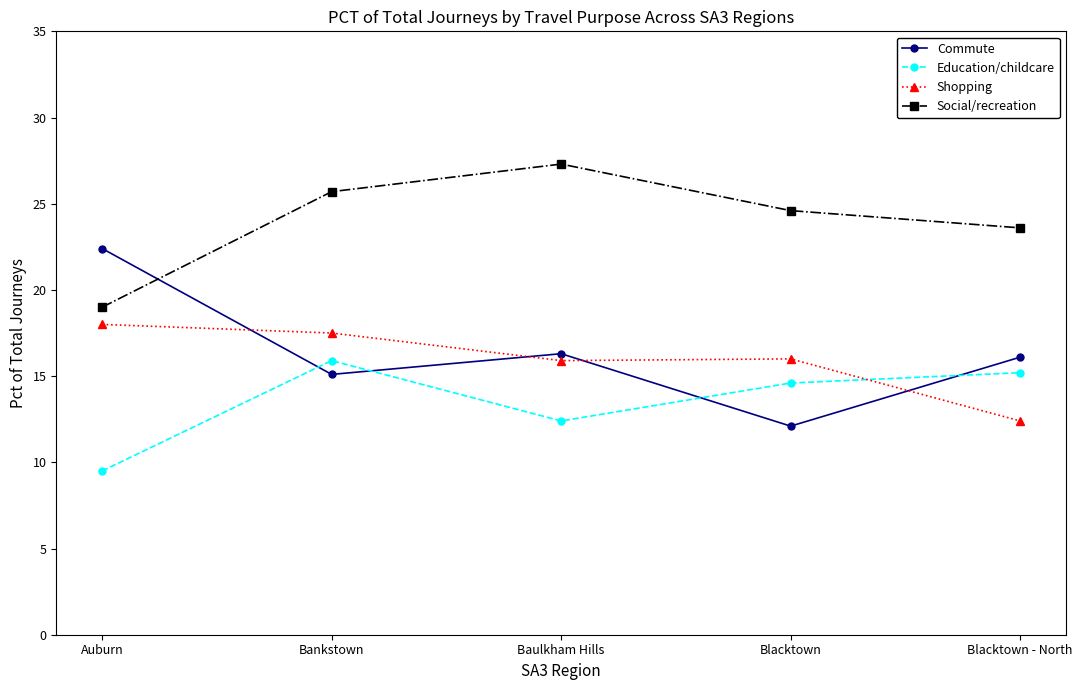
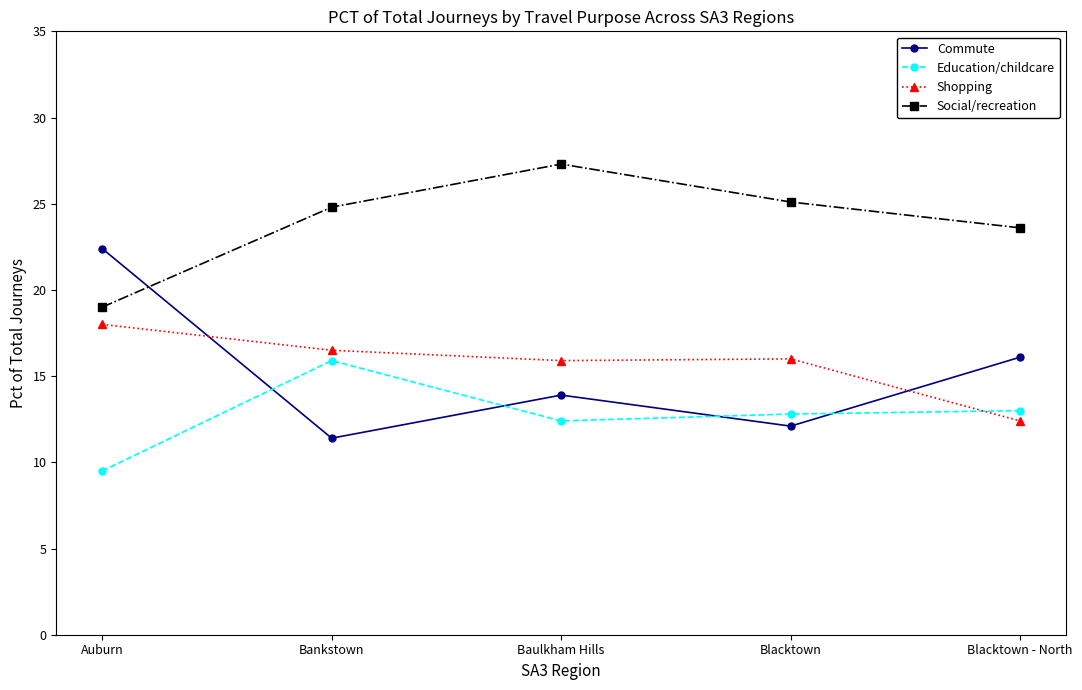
Commute, Bankstown: 15.1 -> 11.4
Shopping, Bankstown: 17.5 -> 16.5
Social/recreation, Bankstown: 25.7 -> 24.8
Commute, Baulkham Hills: 16.3 -> 13.9
Education/childcare, Blacktown: 14.6 -> 12.8
Social/recreation, Blacktown: 24.6 -> 25.1
Education/childcare, Blacktown - North: 15.2 -> 13.0
